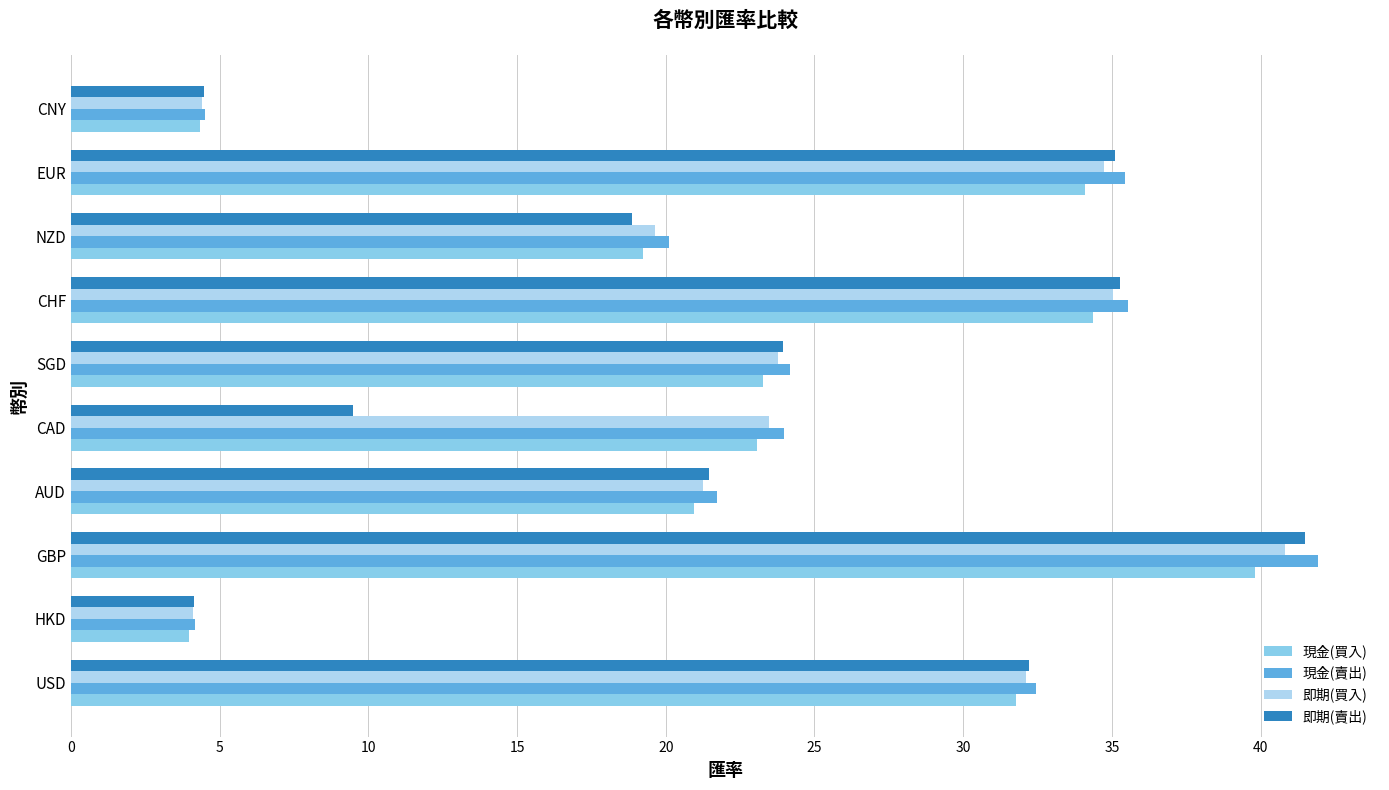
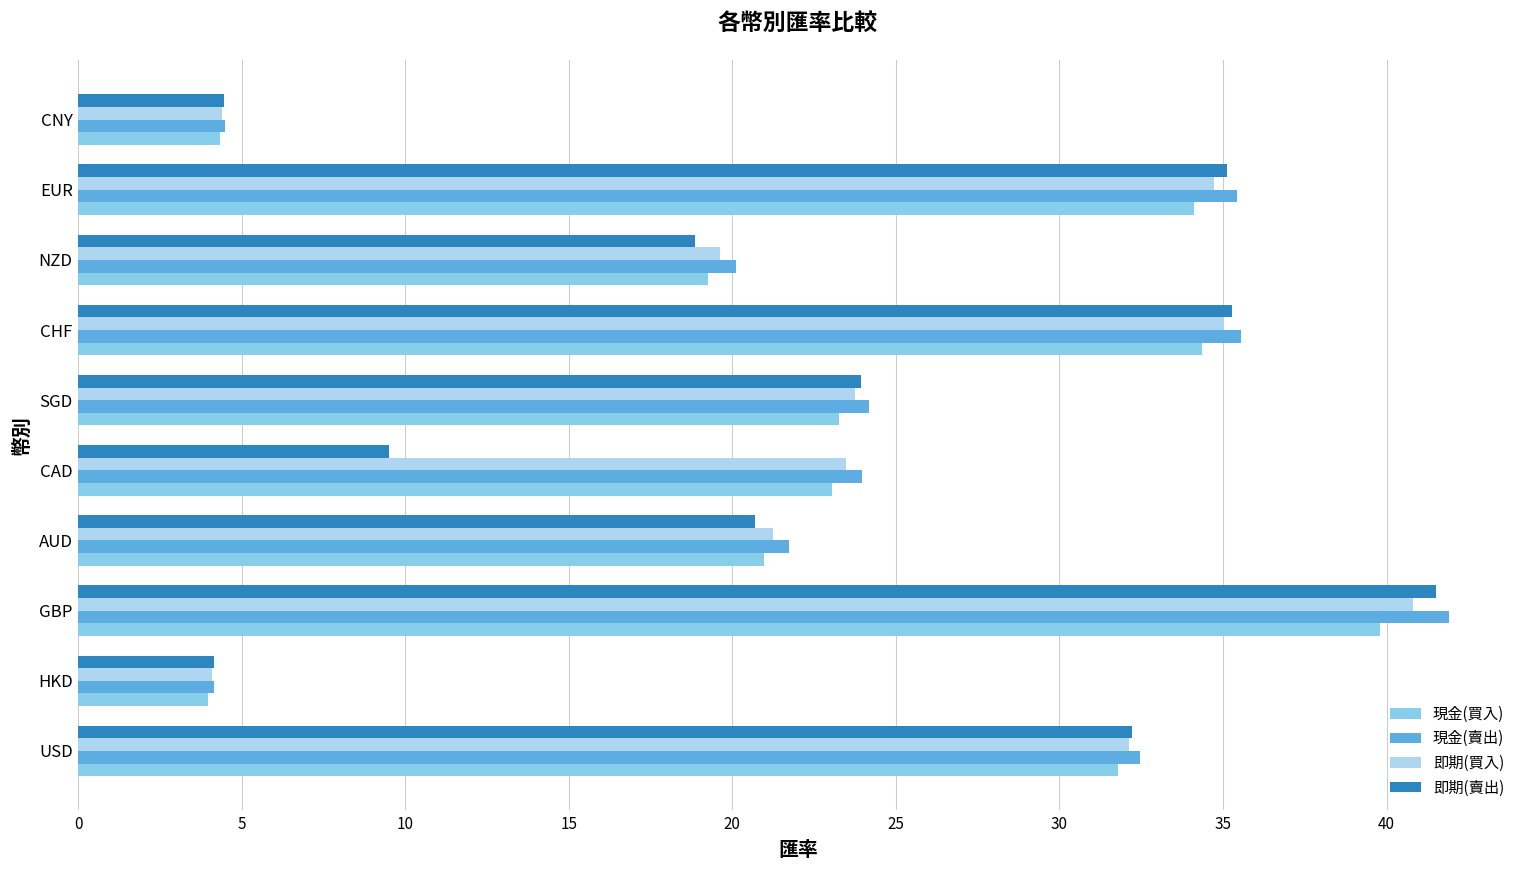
即期(賣出), AUD: 21.5 -> 20.7
